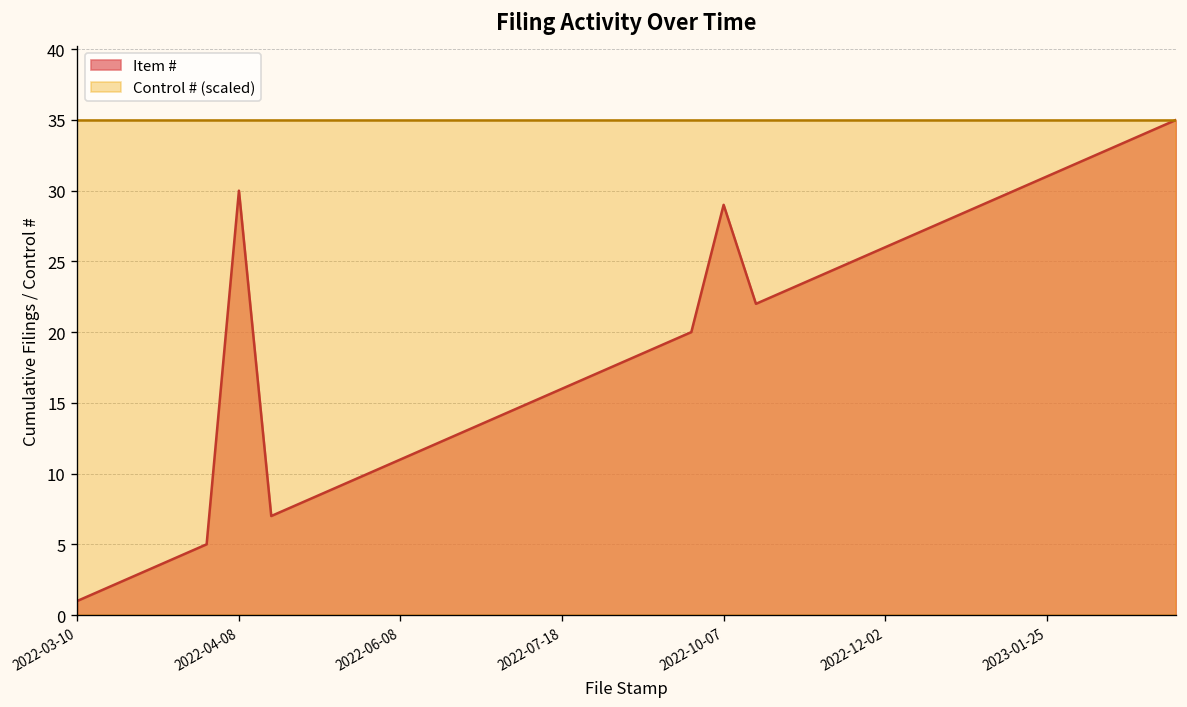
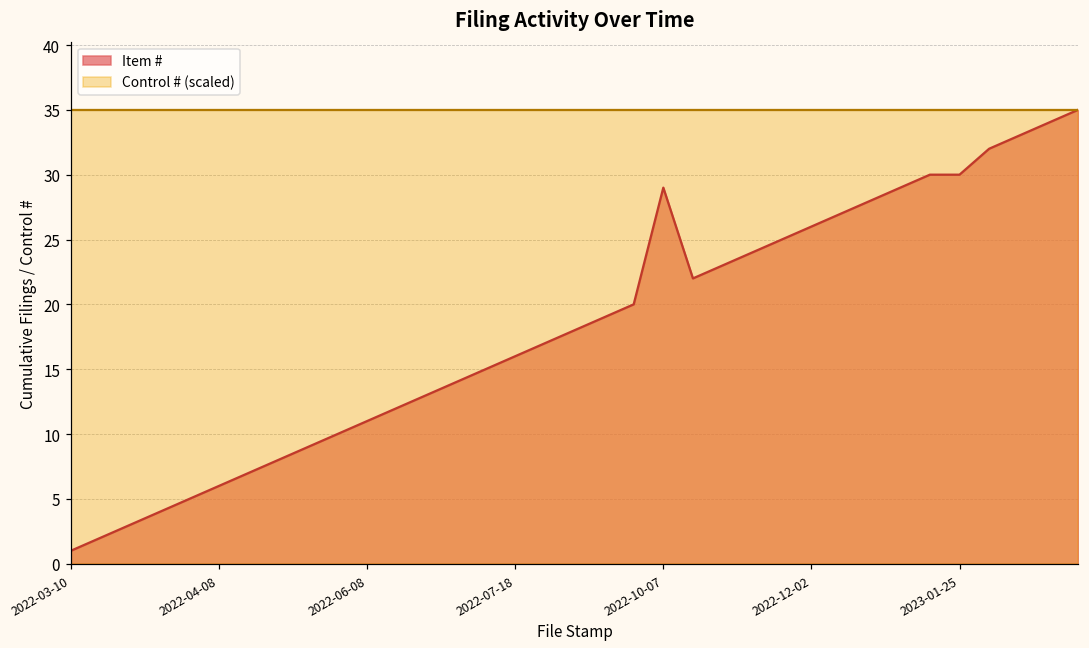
Item #, 2022-04-08: 30 -> 6
Item #, 2023-01-25: 31 -> 30
